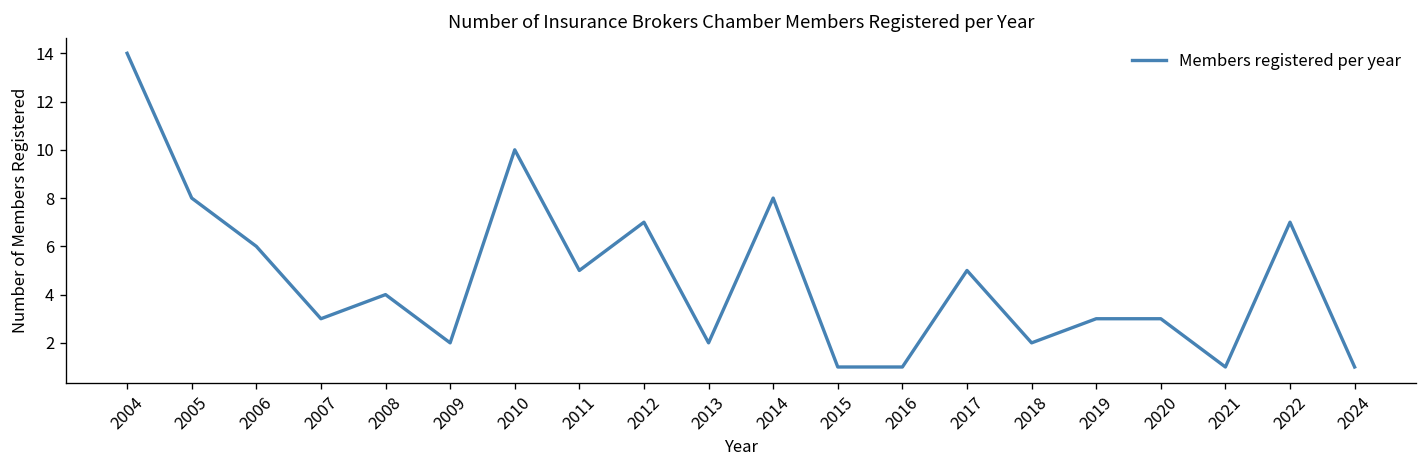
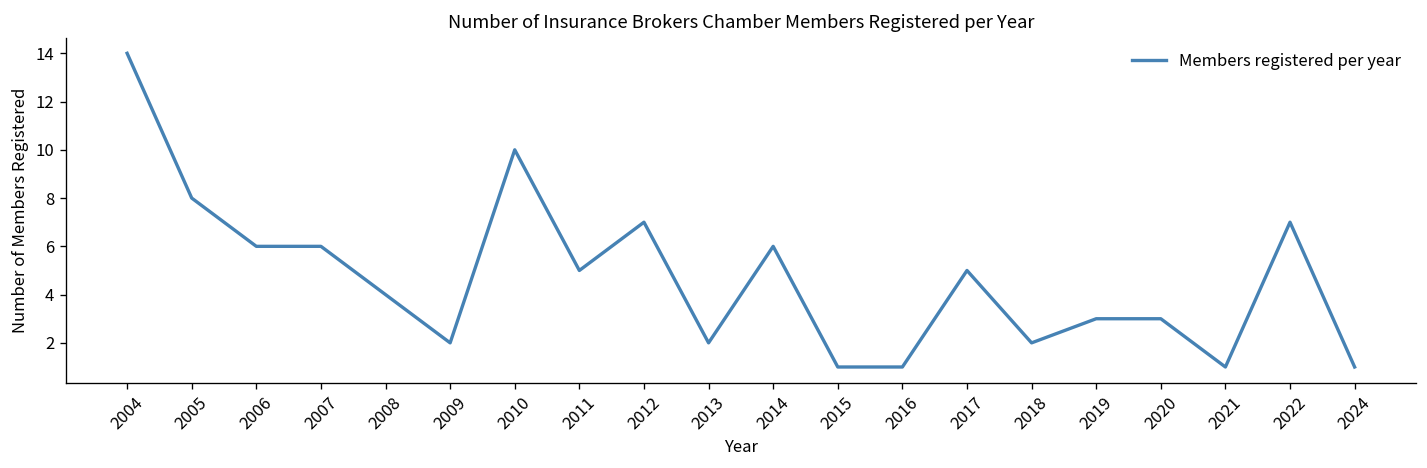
2007: 3 -> 6
2014: 8 -> 6
